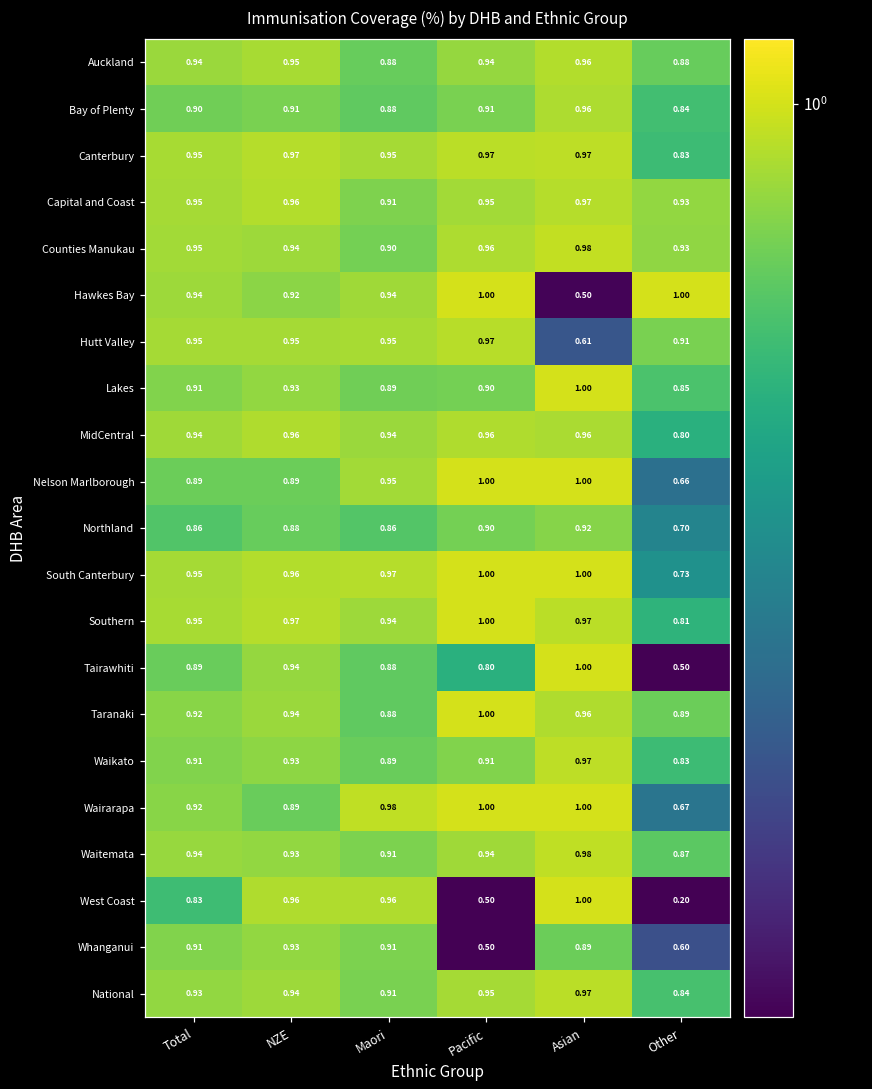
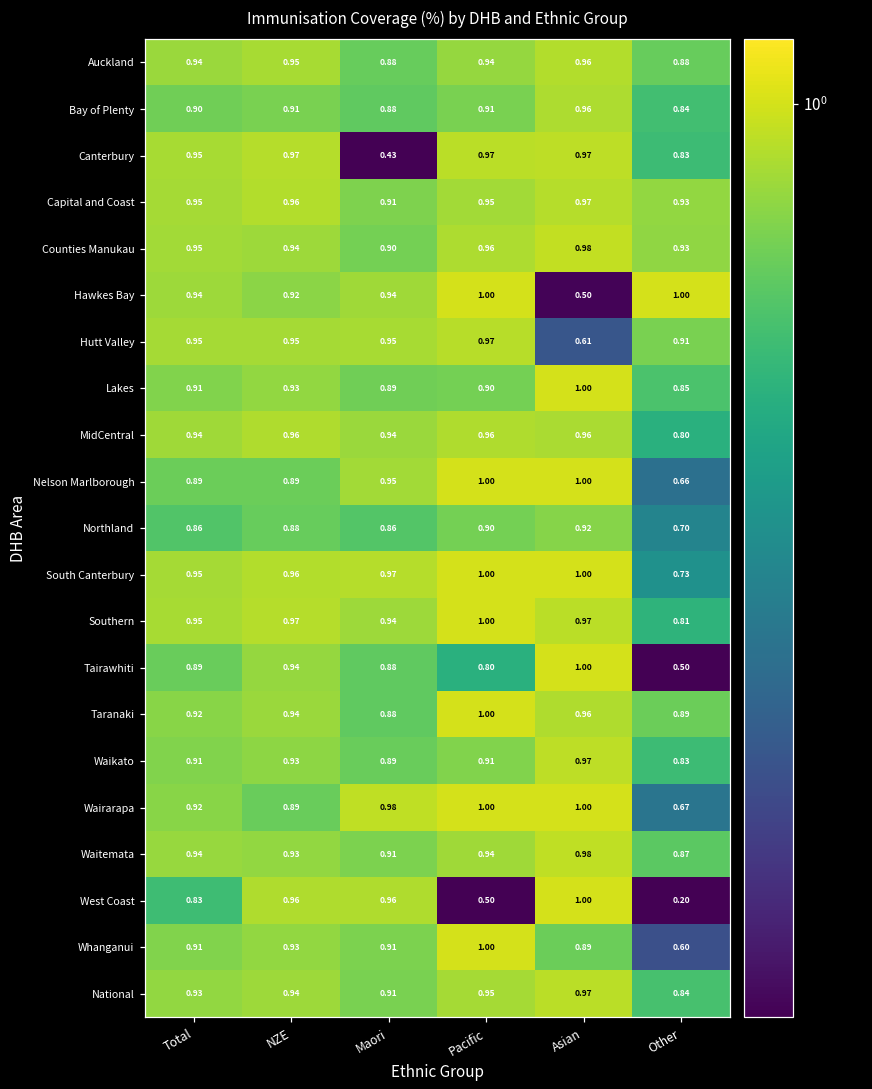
Canterbury, Maori: 0.95 -> 0.43
Whanganui, Pacific: 0.50 -> 1.00
